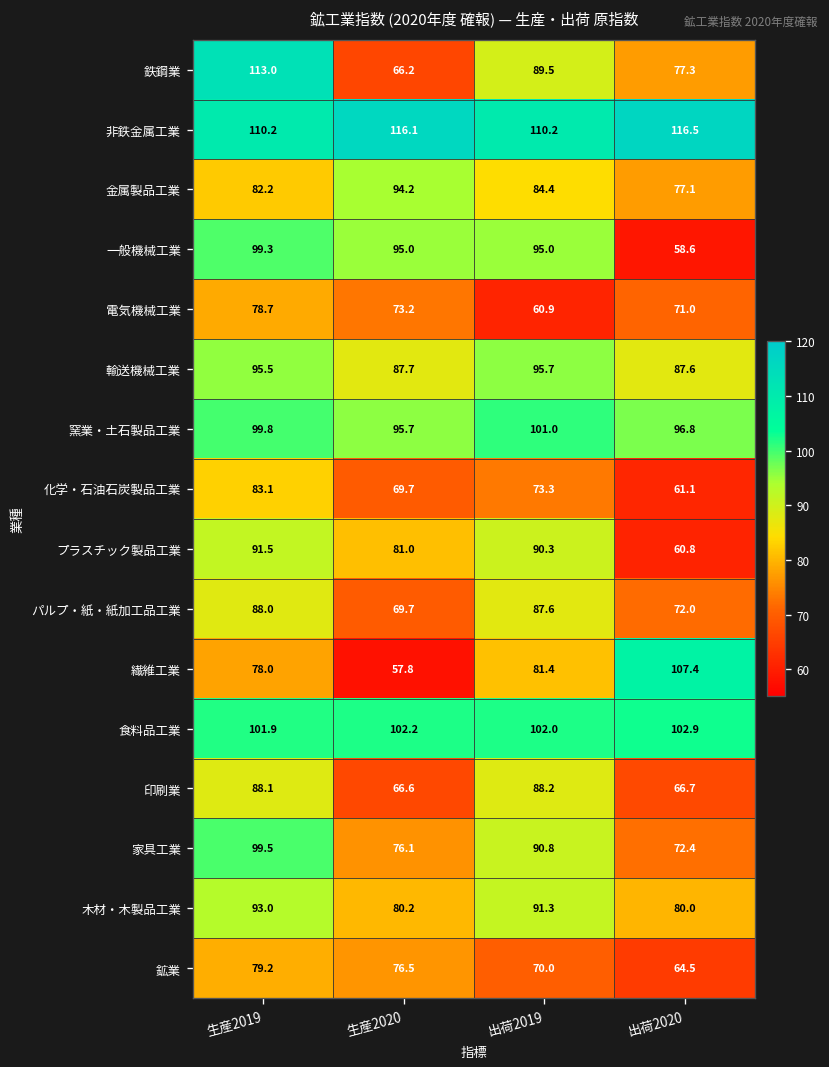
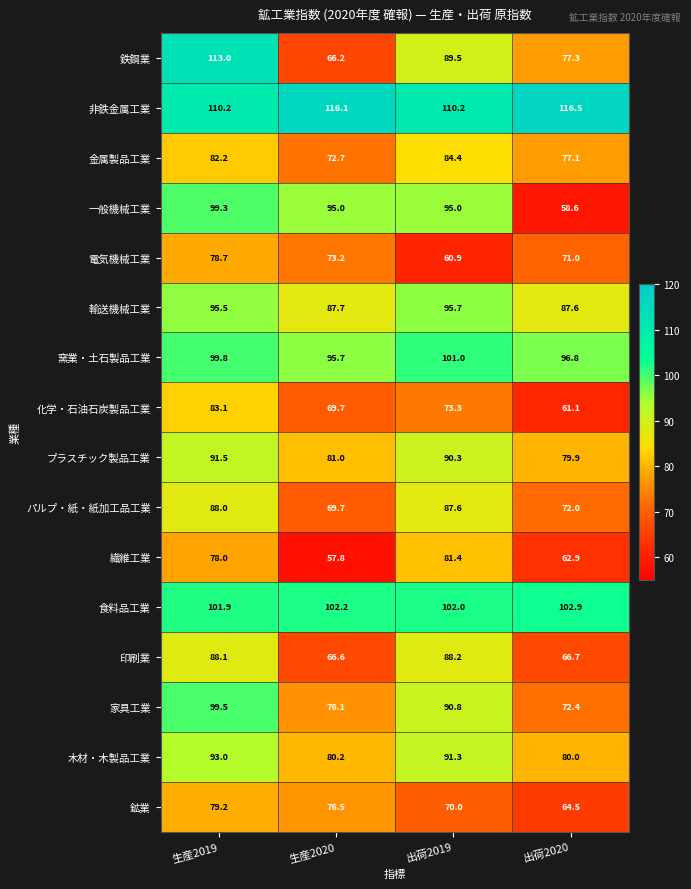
金属製品工業, 生産2020: 94.2 -> 72.7
プラスチック製品工業, 出荷2020: 60.8 -> 79.9
繊維工業, 出荷2020: 107.4 -> 62.9
